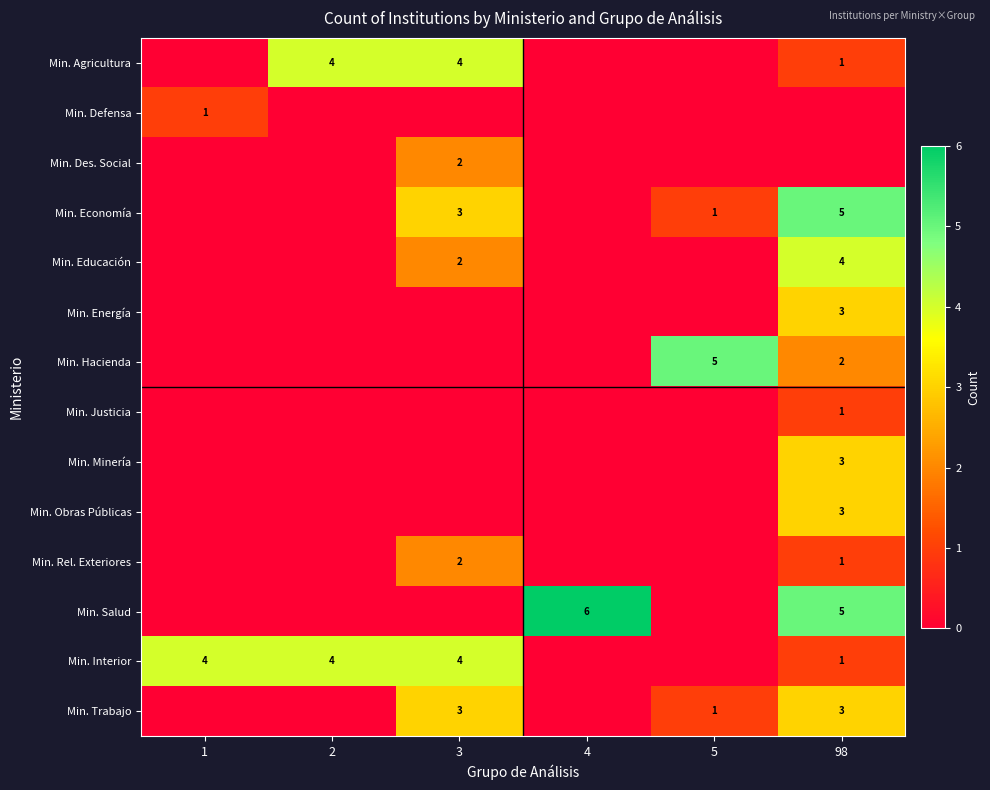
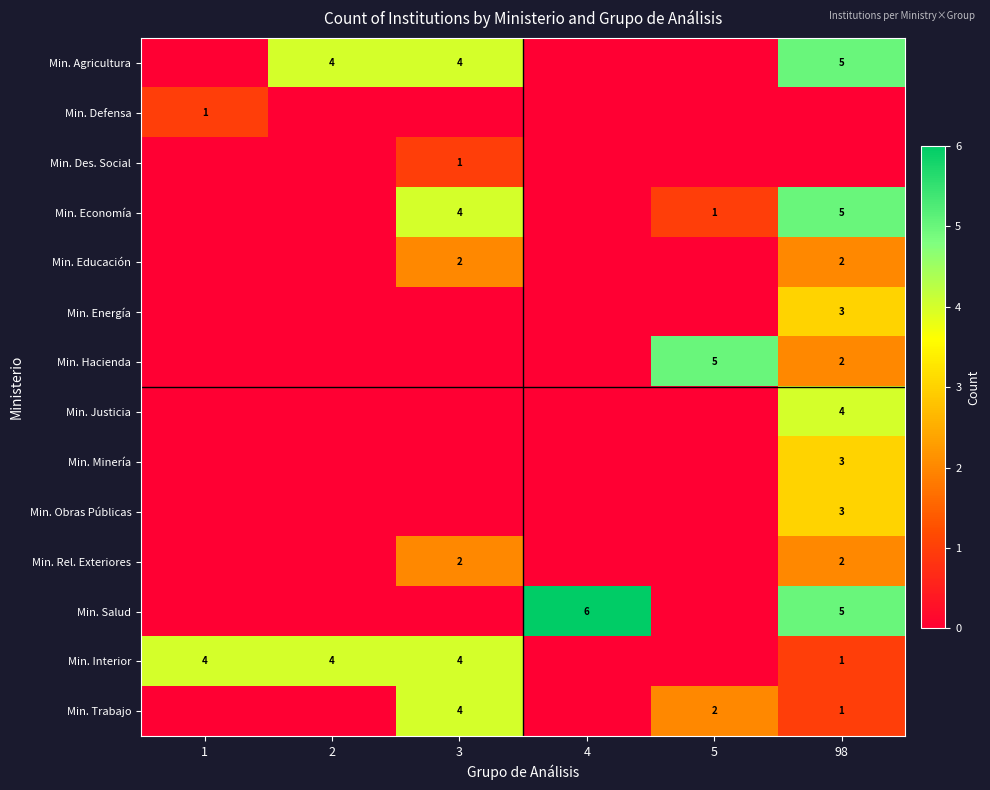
Min. Agricultura, 98: 1 -> 5
Min. Des. Social, 3: 2 -> 1
Min. Economía, 3: 3 -> 4
Min. Educación, 98: 4 -> 2
Min. Justicia, 98: 1 -> 4
Min. Rel. Exteriores, 98: 1 -> 2
Min. Trabajo, 3: 3 -> 4
Min. Trabajo, 5: 1 -> 2
Min. Trabajo, 98: 3 -> 1
